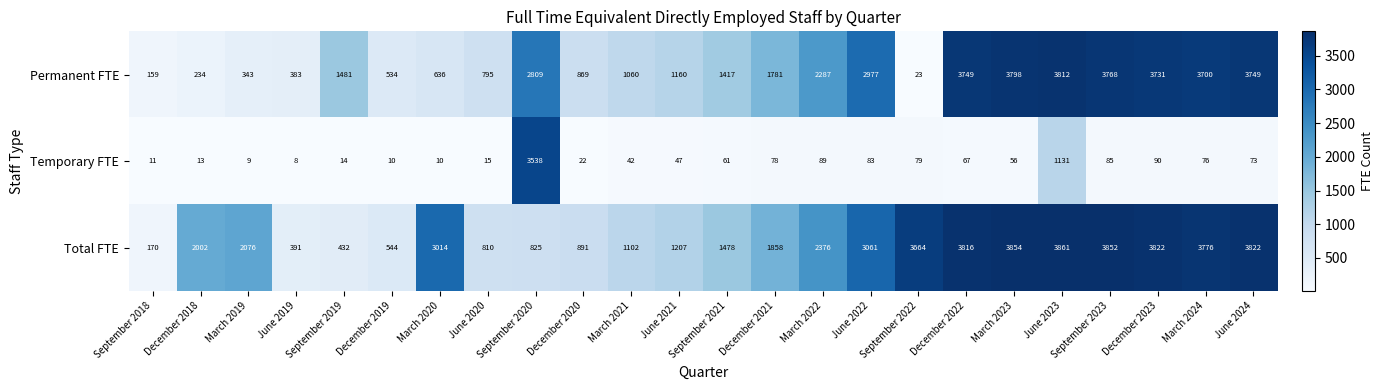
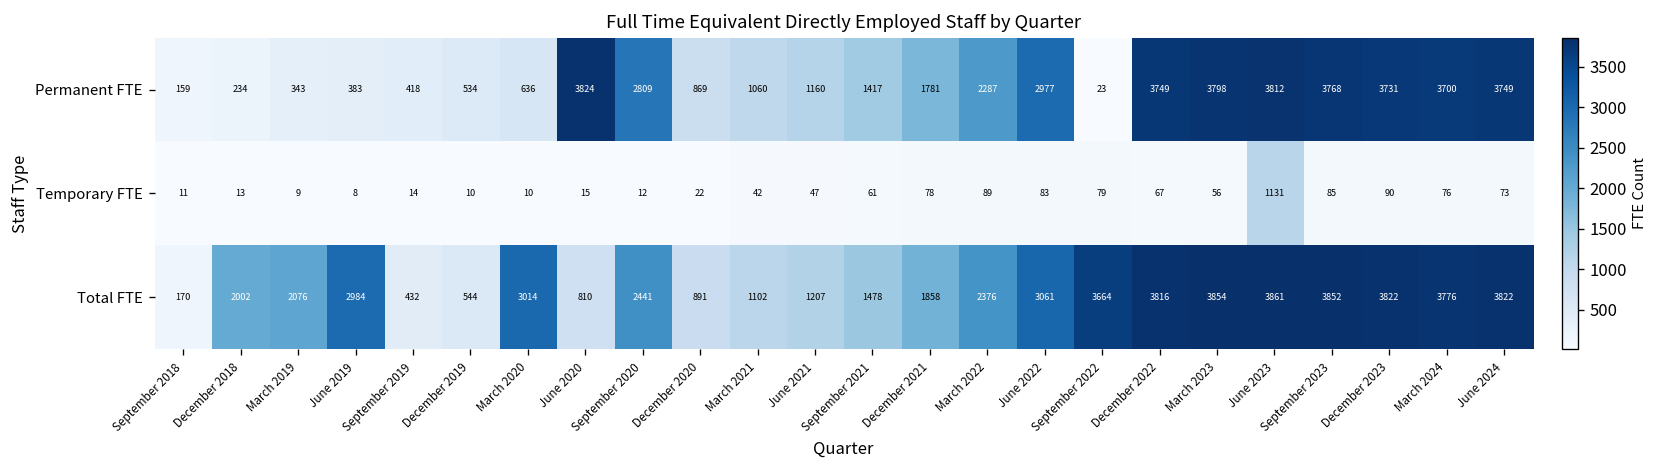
Permanent FTE, September 2019: 1481 -> 418
Permanent FTE, June 2020: 795 -> 3824
Temporary FTE, September 2020: 3538 -> 12
Total FTE, June 2019: 391 -> 2984
Total FTE, September 2020: 825 -> 2441
